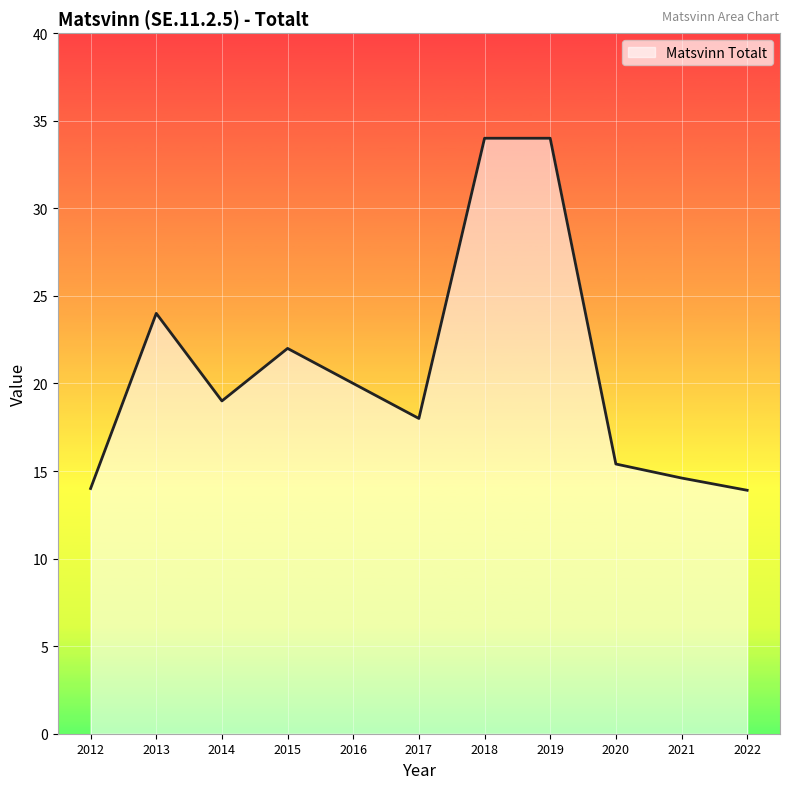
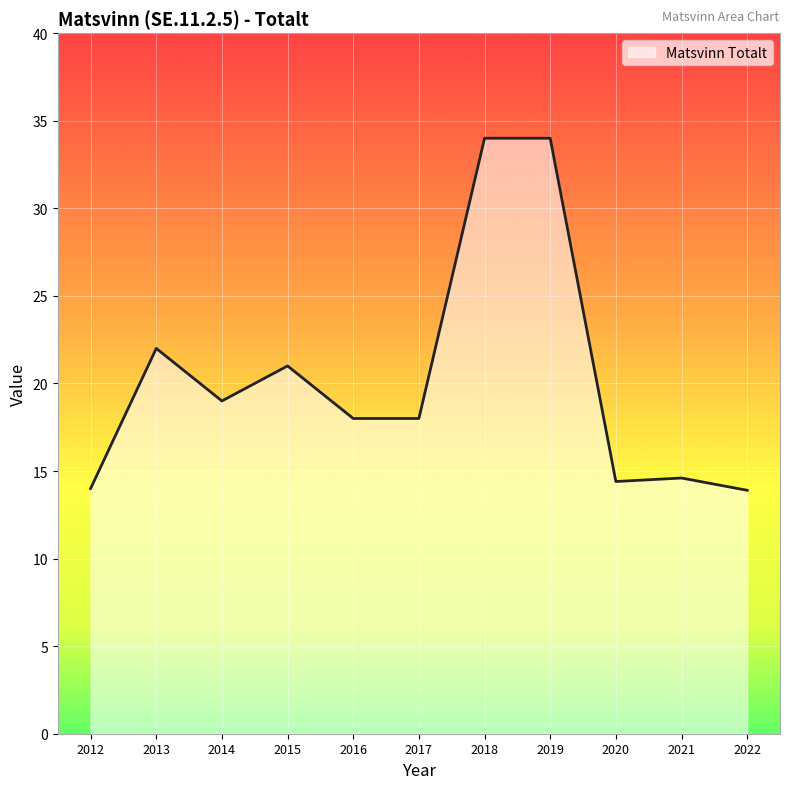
2013: 24 -> 22
2015: 22 -> 21
2016: 20 -> 18
2020: 15.4 -> 14.4
